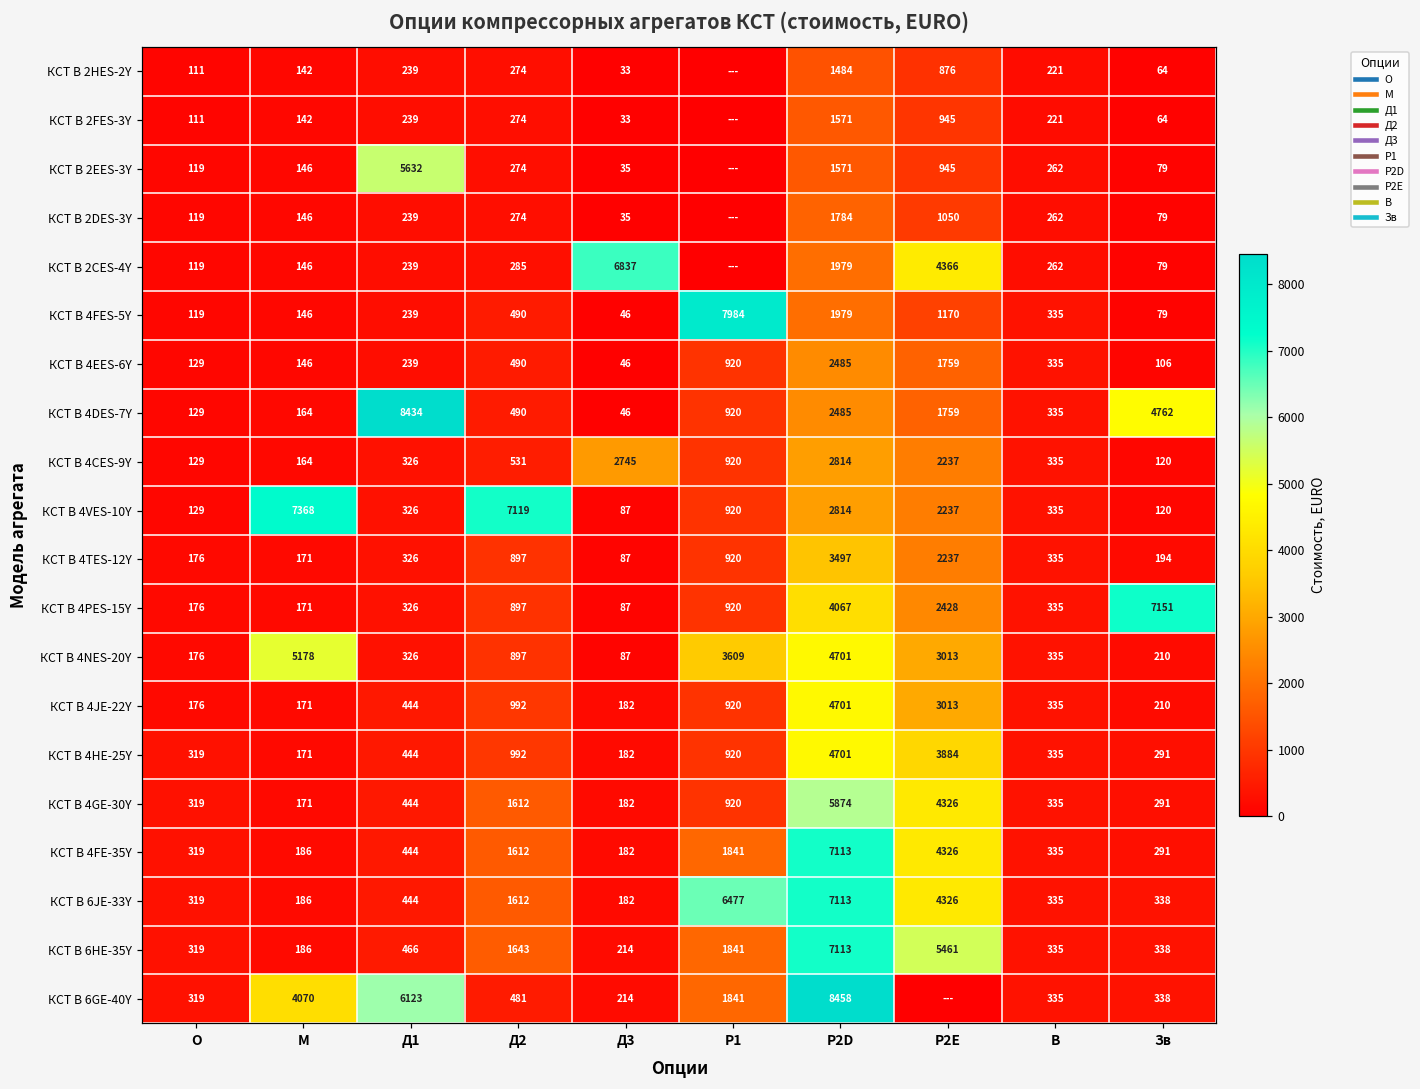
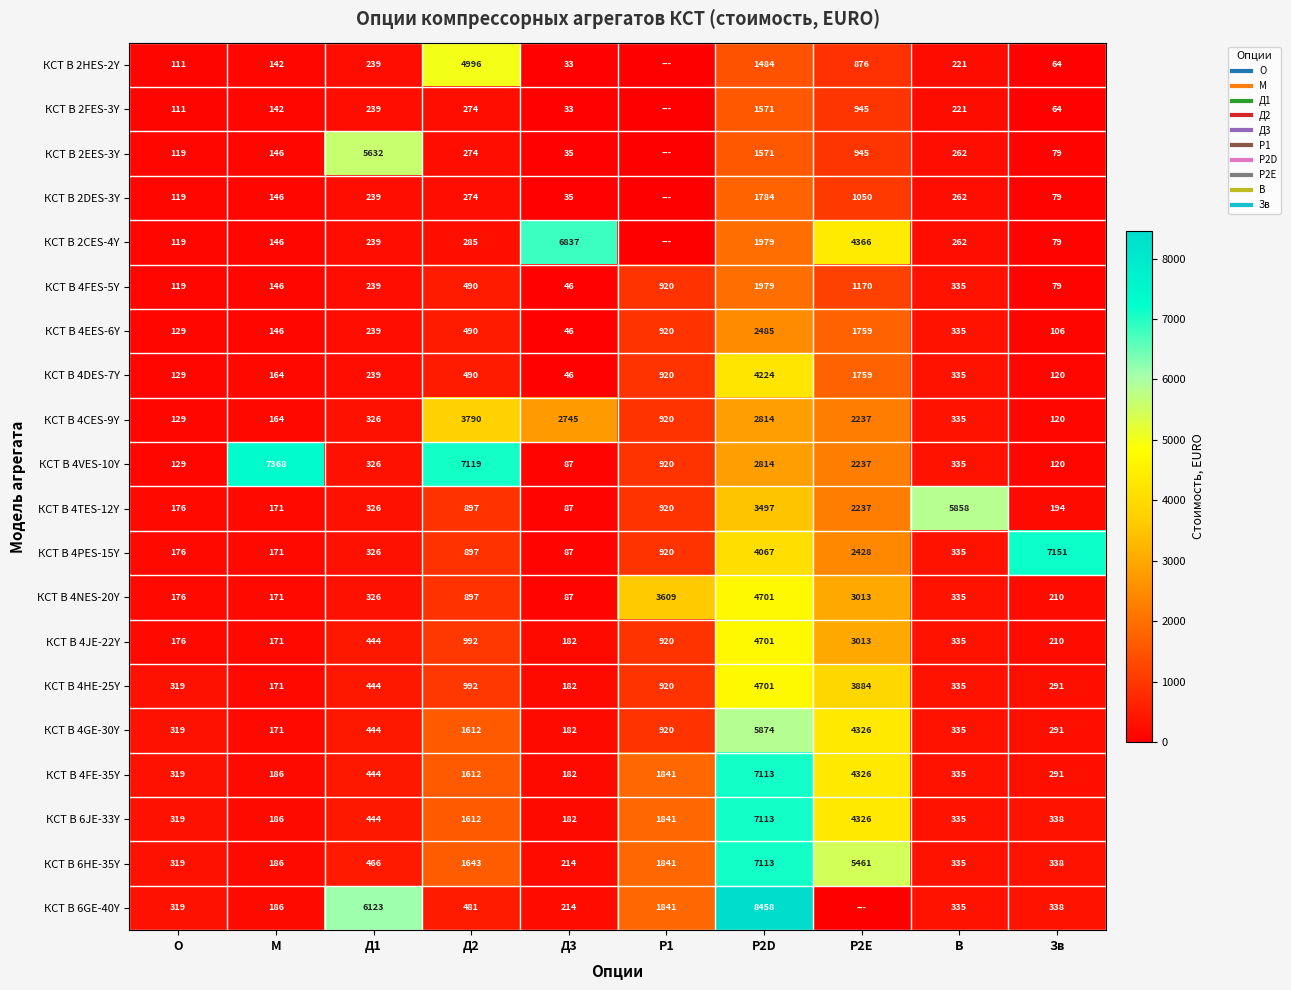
КСТ B 2HES-2Y, Д2: 274 -> 4996
КСТ B 4FES-5Y, Р1: 7984 -> 920
КСТ B 4DES-7Y, Д1: 8434 -> 239
КСТ B 4DES-7Y, Р2D: 2485 -> 4224
КСТ B 4DES-7Y, Зв: 4762 -> 120
КСТ B 4CES-9Y, Д2: 531 -> 3790
КСТ B 4TES-12Y, В: 335 -> 5858
КСТ B 4NES-20Y, М: 5178 -> 171
КСТ B 6JE-33Y, Р1: 6477 -> 1841
КСТ B 6GE-40Y, М: 4070 -> 186
